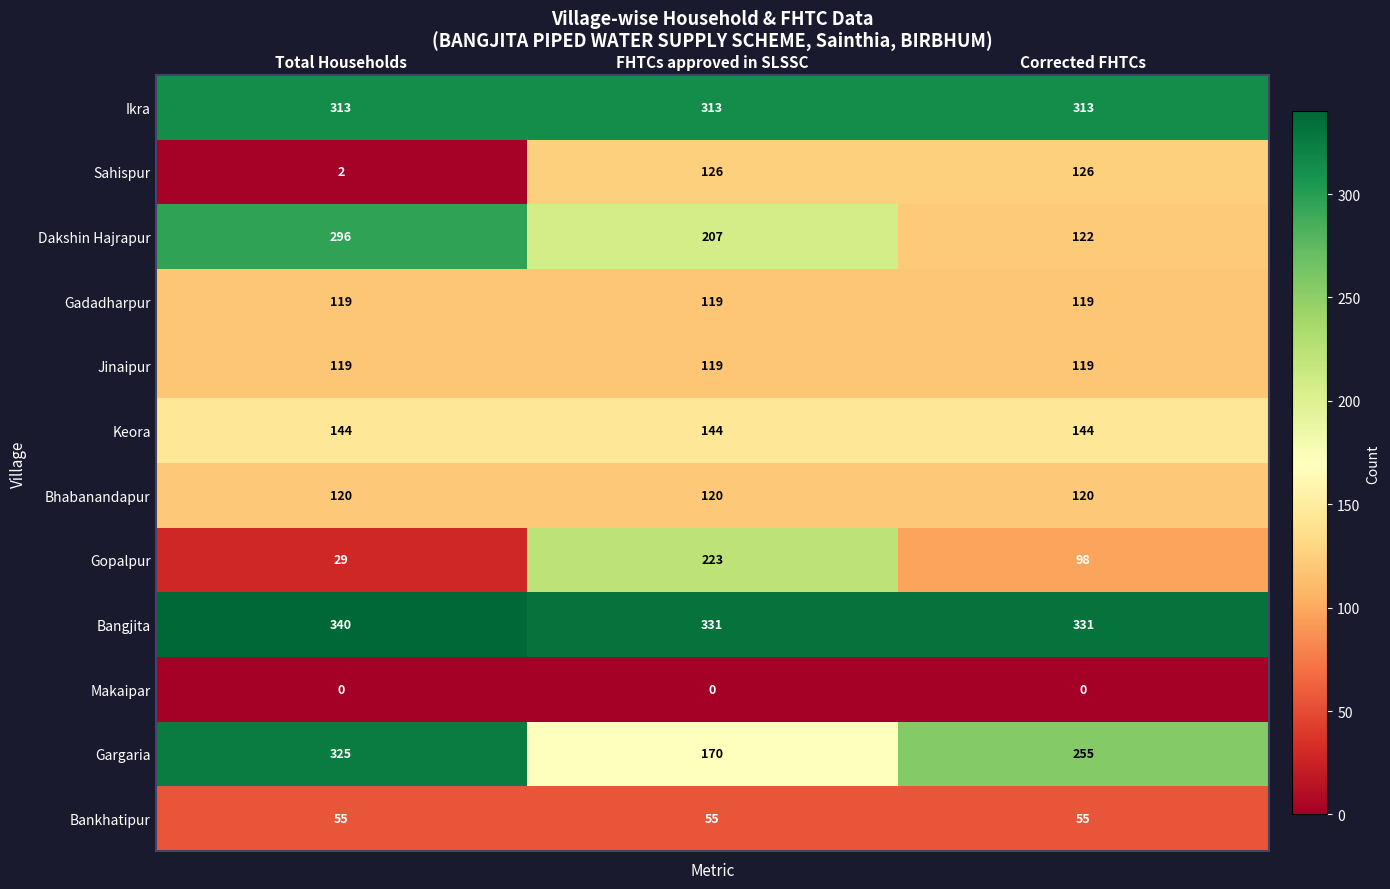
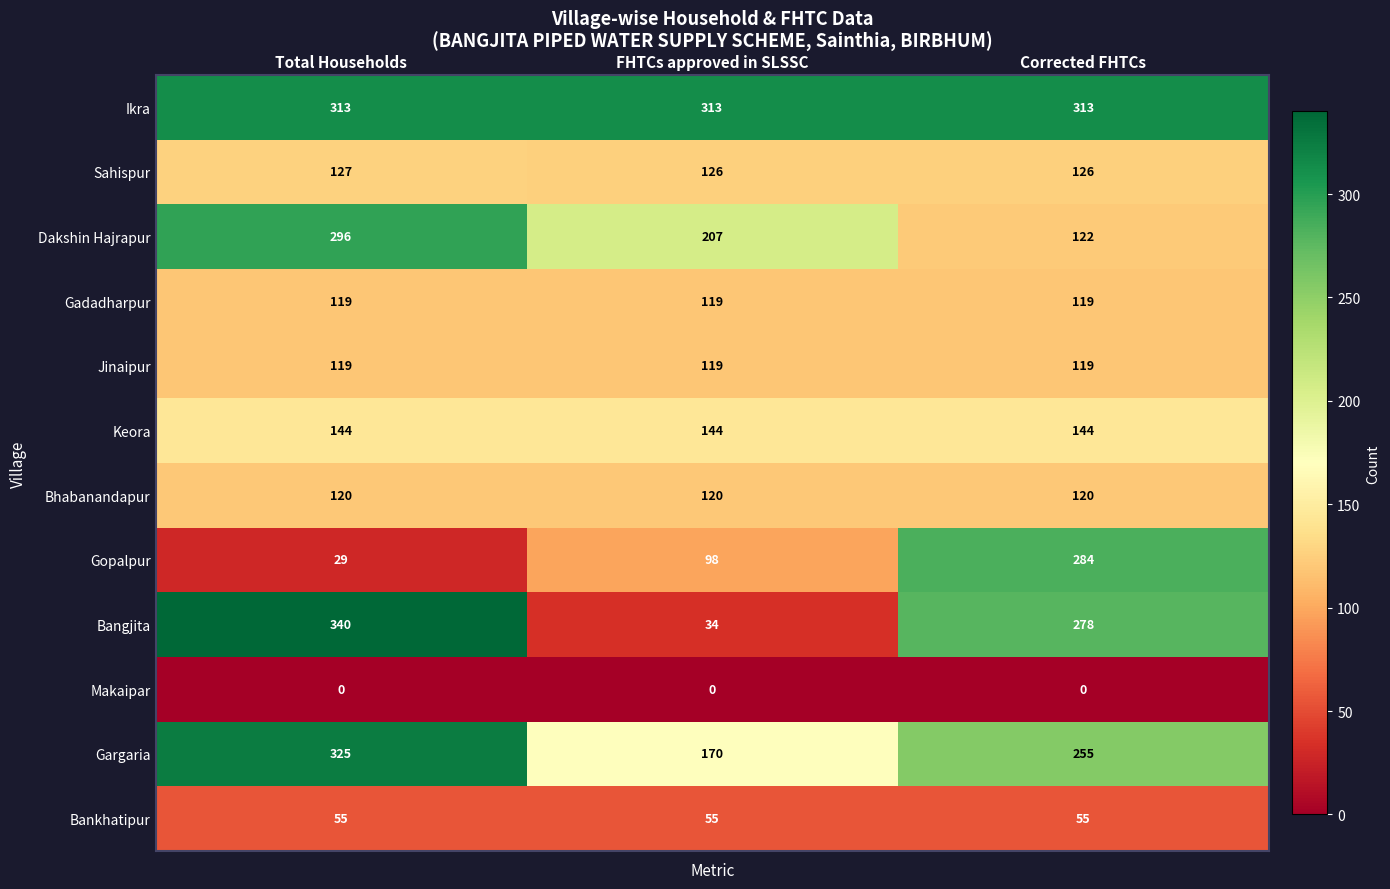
Sahispur, Total Households: 2 -> 127
Gopalpur, FHTCs approved in SLSSC: 223 -> 98
Gopalpur, Corrected FHTCs: 98 -> 284
Bangjita, FHTCs approved in SLSSC: 331 -> 34
Bangjita, Corrected FHTCs: 331 -> 278
